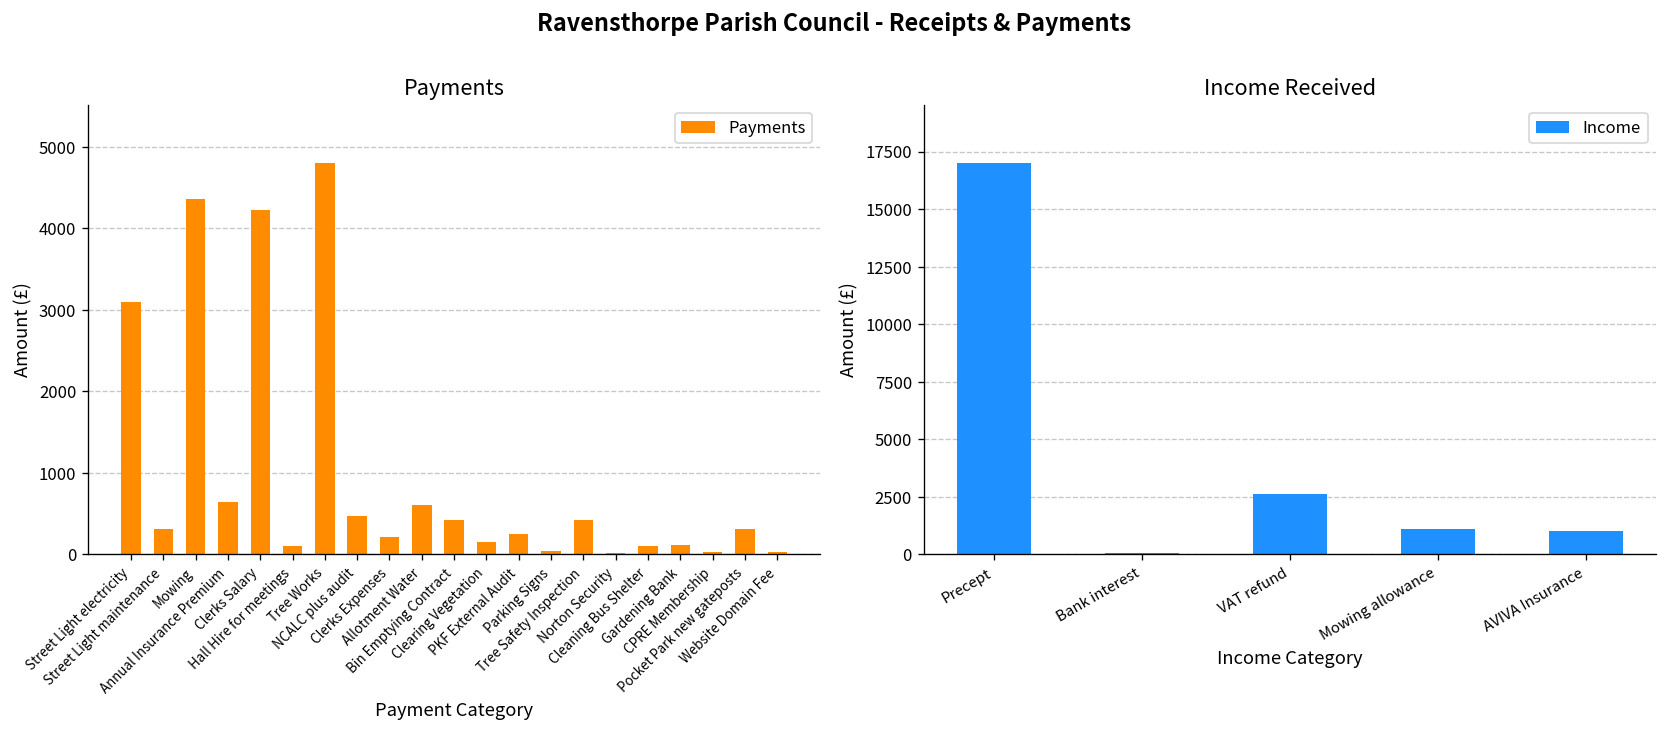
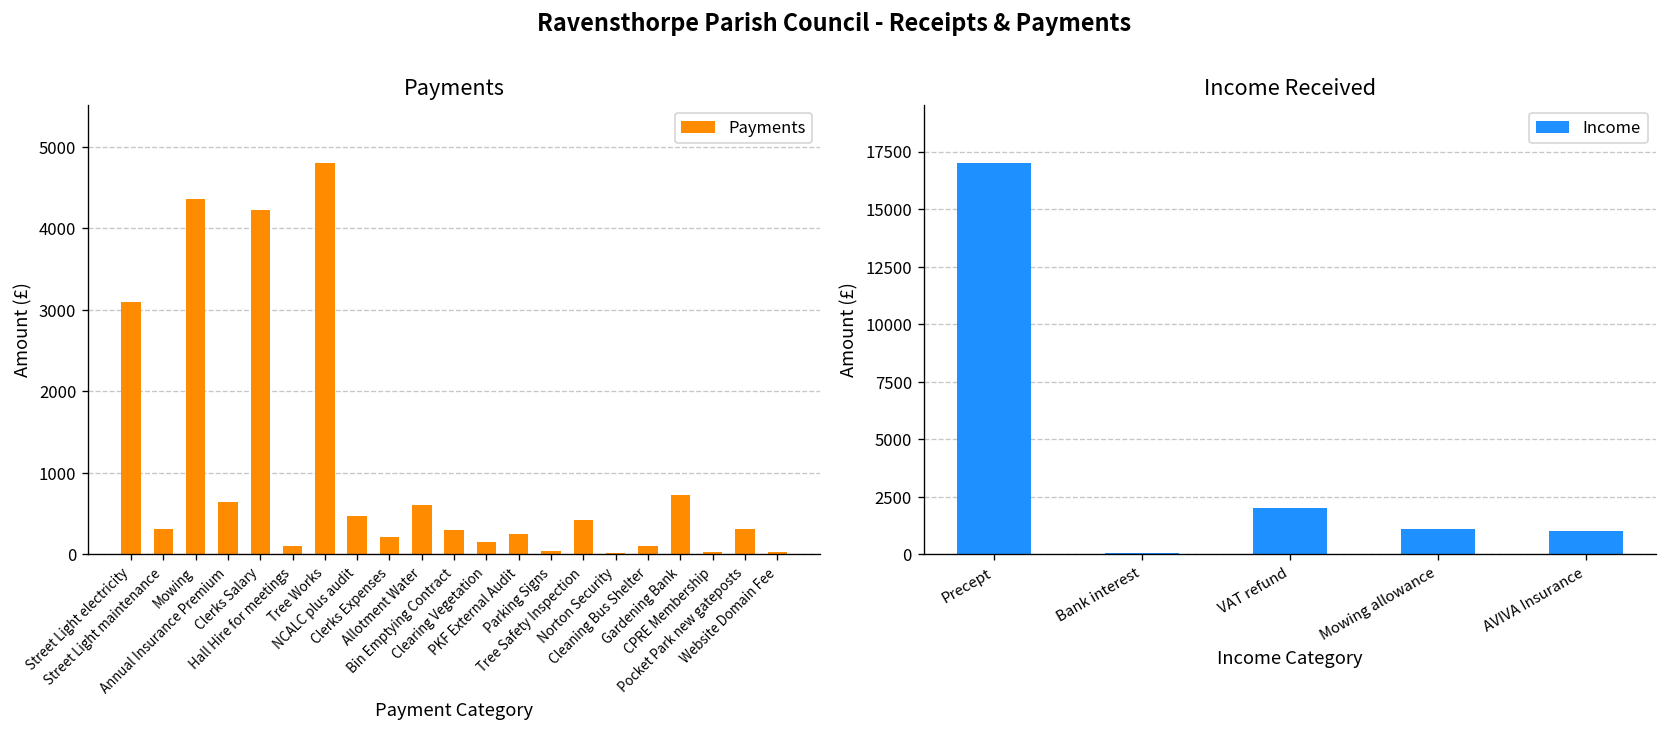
Payments, Bin Emptying Contract: 400 -> 300
Payments, Gardening Bank: 100 -> 700
Income Received, VAT refund: 2600 -> 2000
